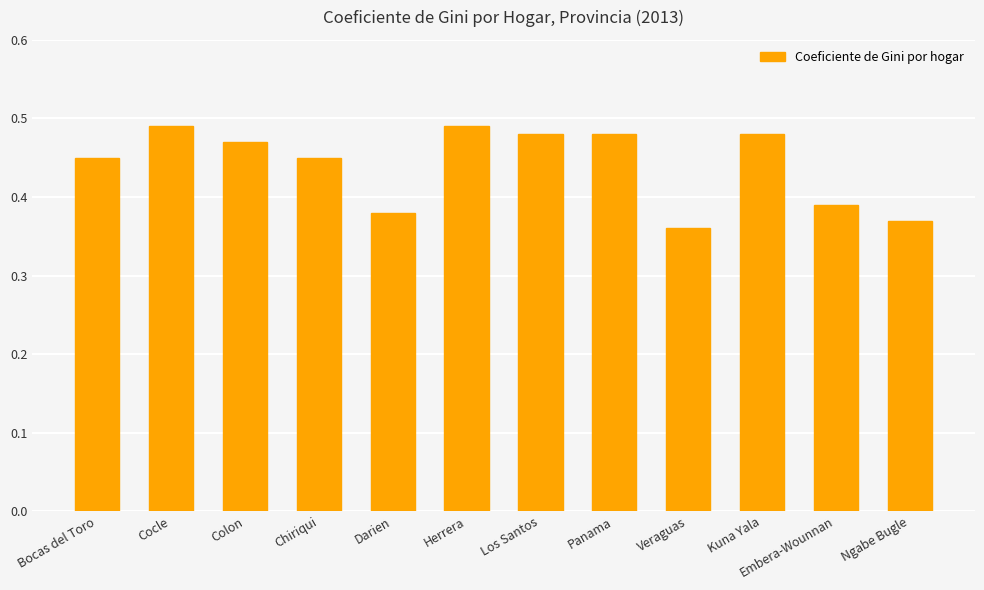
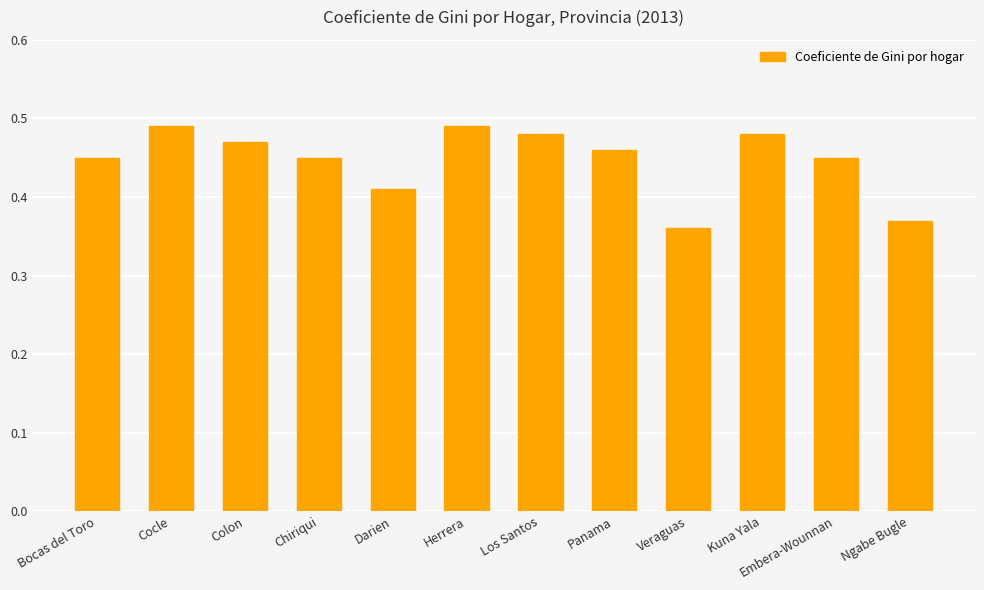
Darien: 0.38 -> 0.41
Panama: 0.48 -> 0.46
Embera-Wounnan: 0.39 -> 0.45
